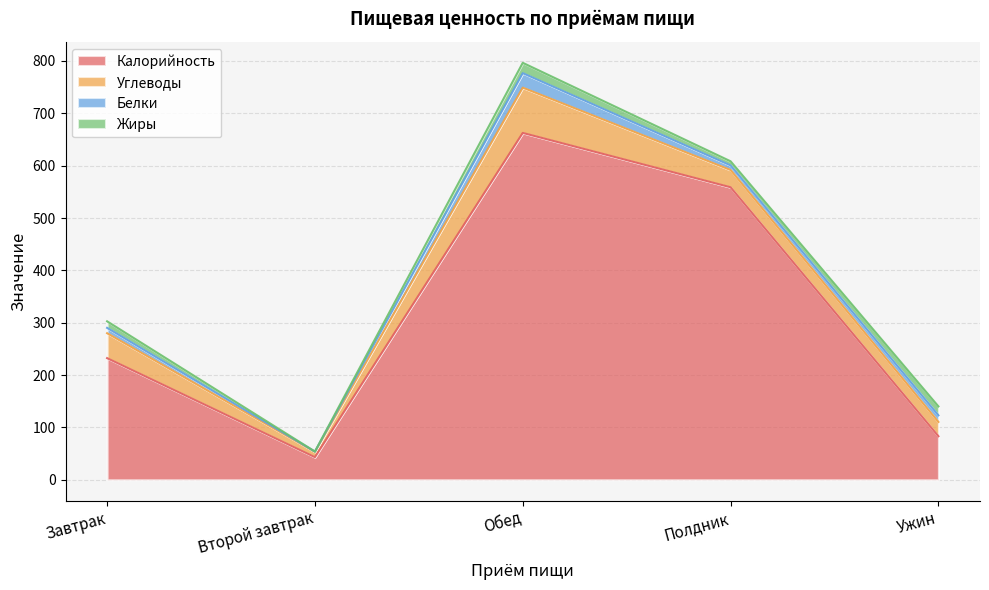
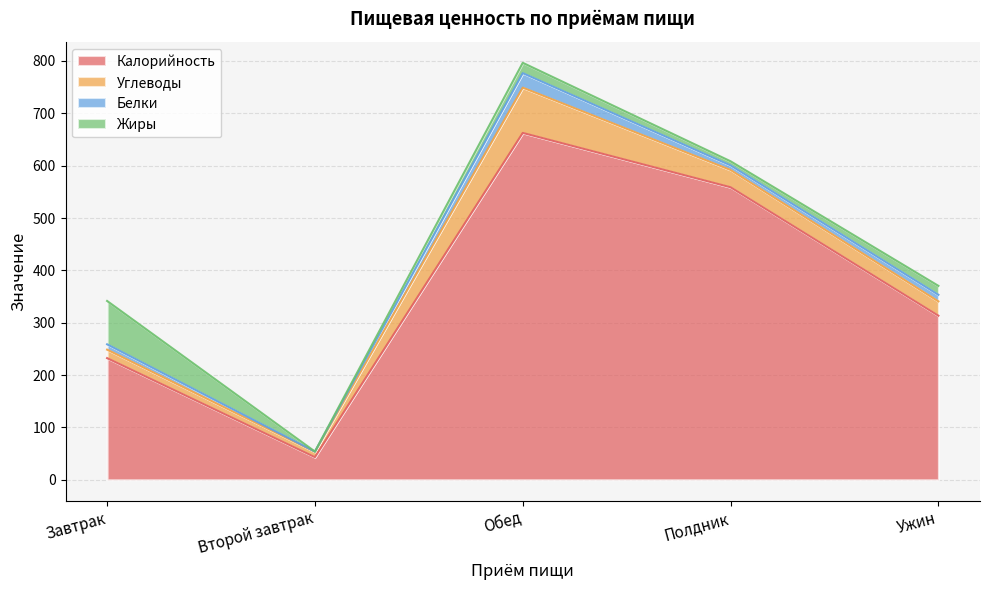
Углеводы, Завтрак: 50 -> 20
Жиры, Завтрак: 10 -> 80
Калорийность, Ужин: 80 -> 310
